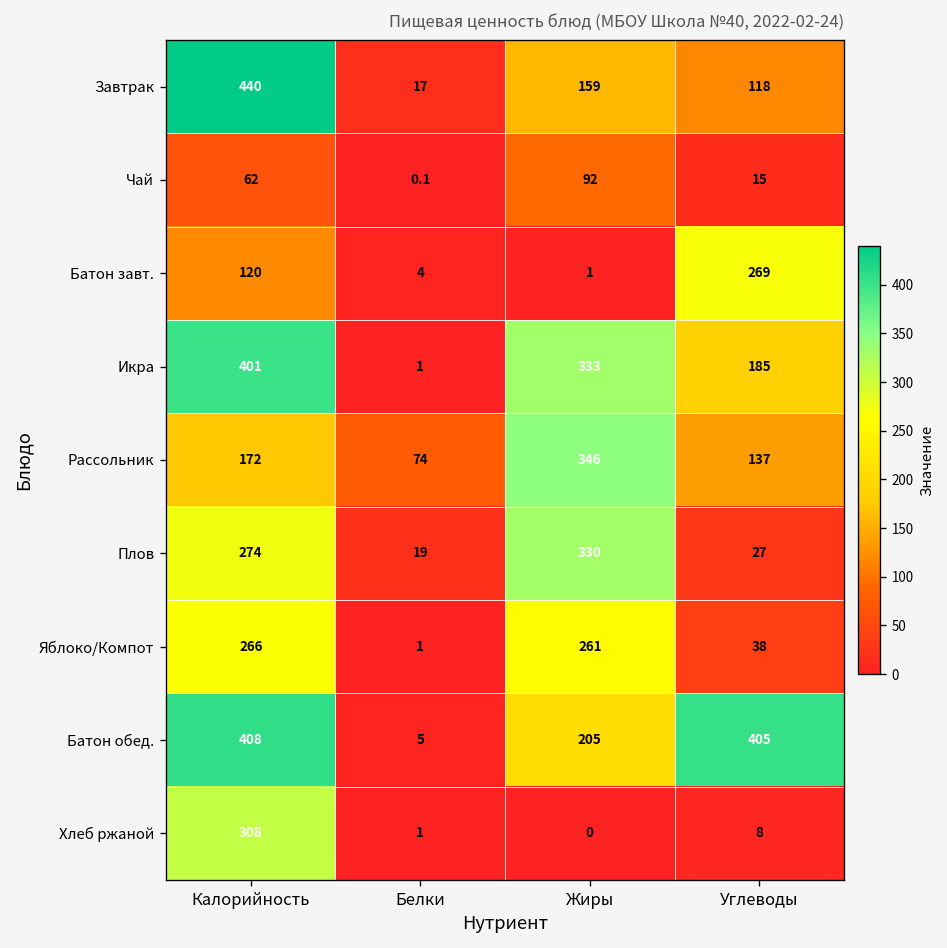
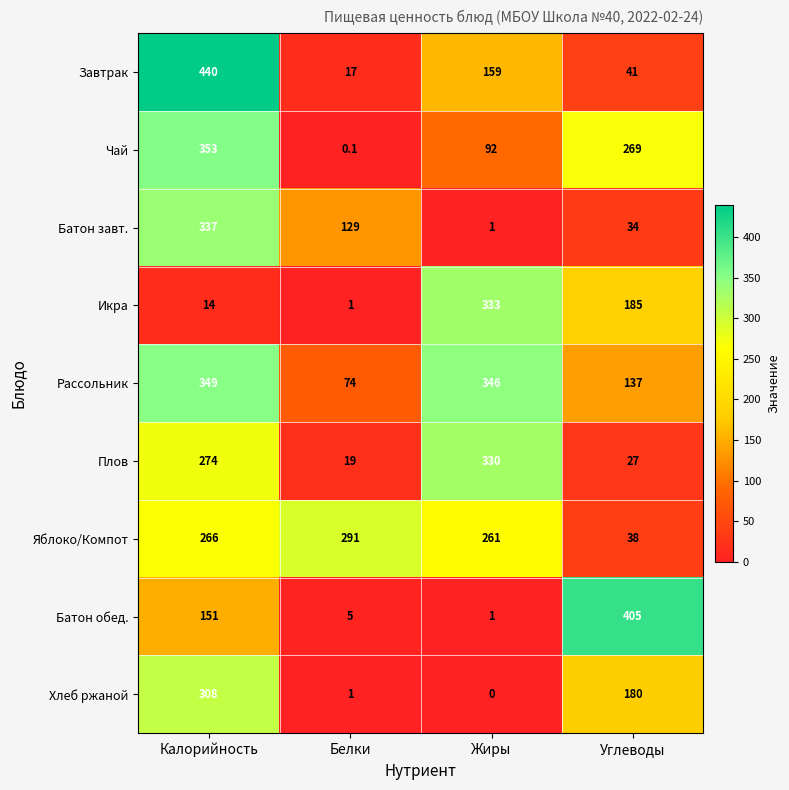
Завтрак, Углеводы: 118 -> 41
Чай, Калорийность: 62 -> 353
Чай, Углеводы: 15 -> 269
Батон завт., Калорийность: 120 -> 337
Батон завт., Белки: 4 -> 129
Батон завт., Углеводы: 269 -> 34
Икра, Калорийность: 401 -> 14
Рассольник, Калорийность: 172 -> 349
Яблоко/Компот, Белки: 1 -> 291
Батон обед., Калорийность: 408 -> 151
Батон обед., Жиры: 205 -> 1
Хлеб ржаной, Углеводы: 8 -> 180
